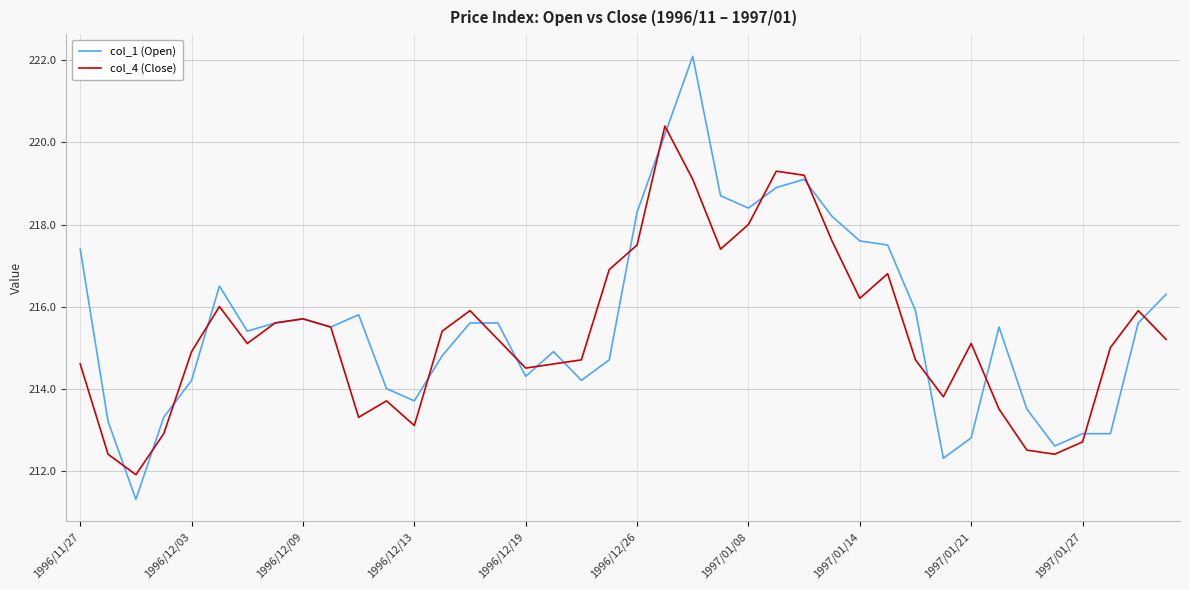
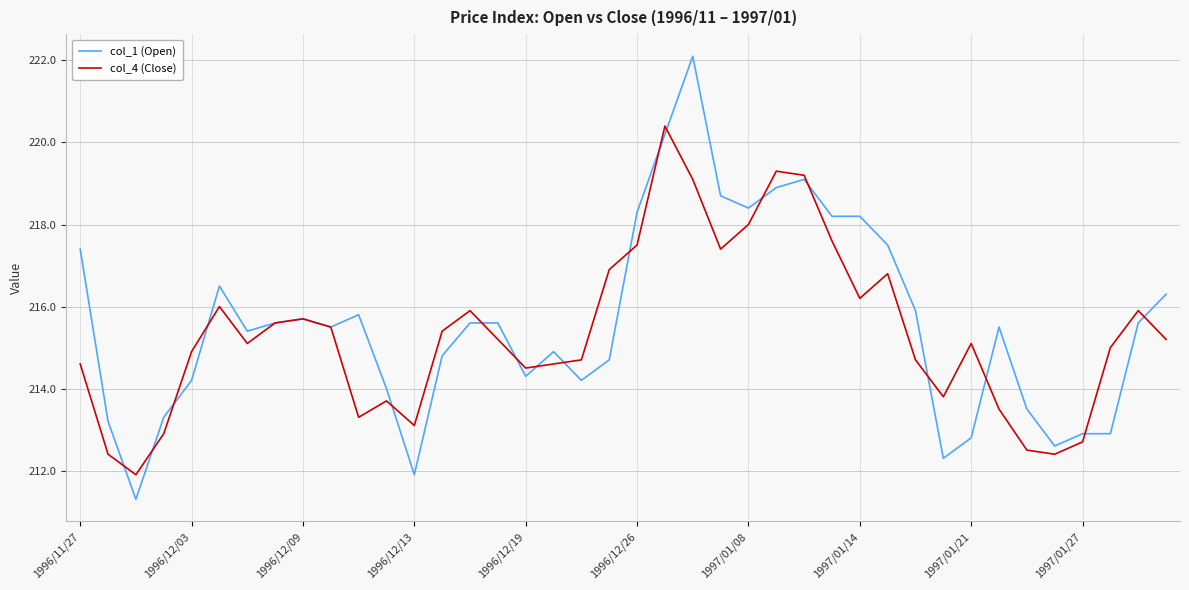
col_1 (Open), 1996/12/13: 213.7 -> 211.9
col_1 (Open), 1997/01/14: 217.6 -> 218.2
